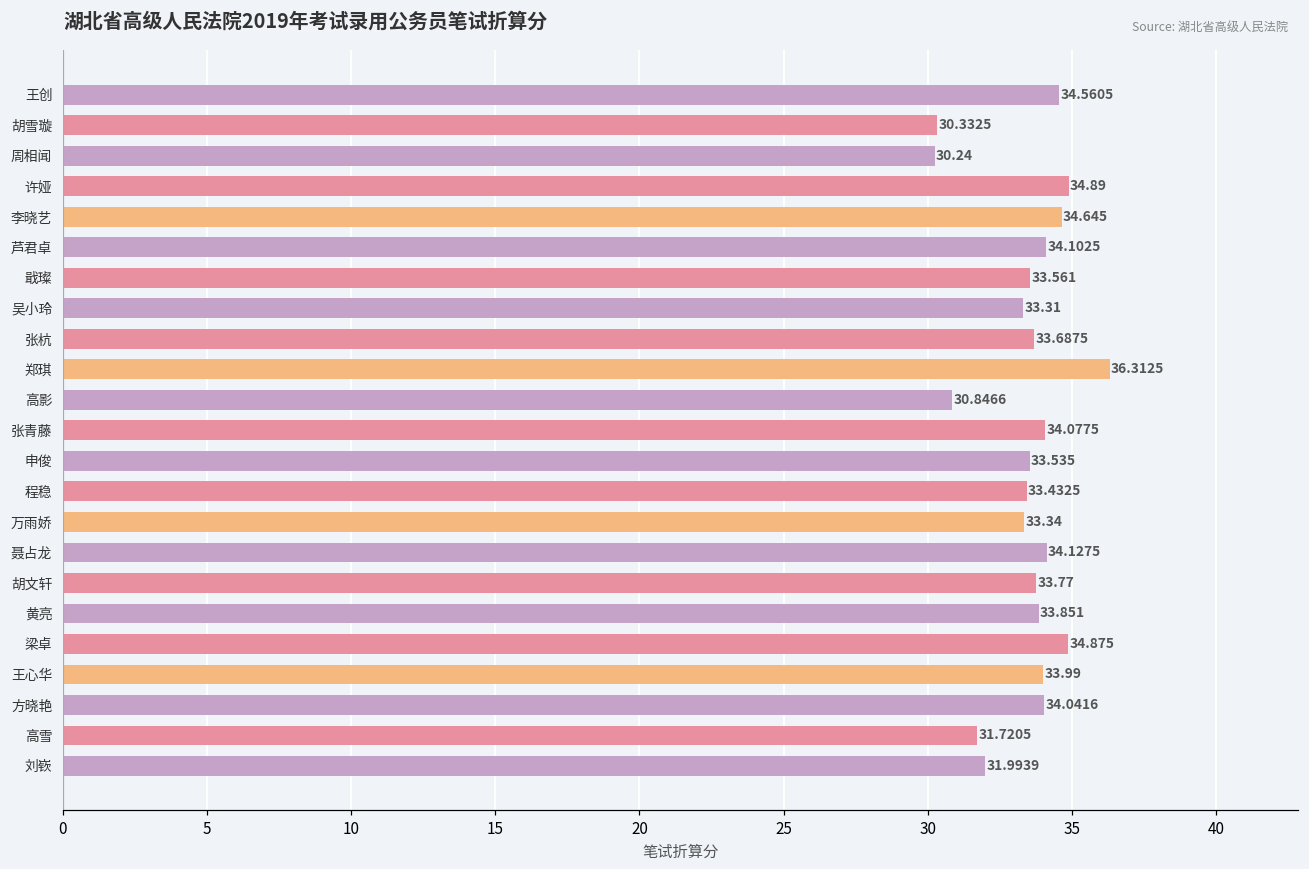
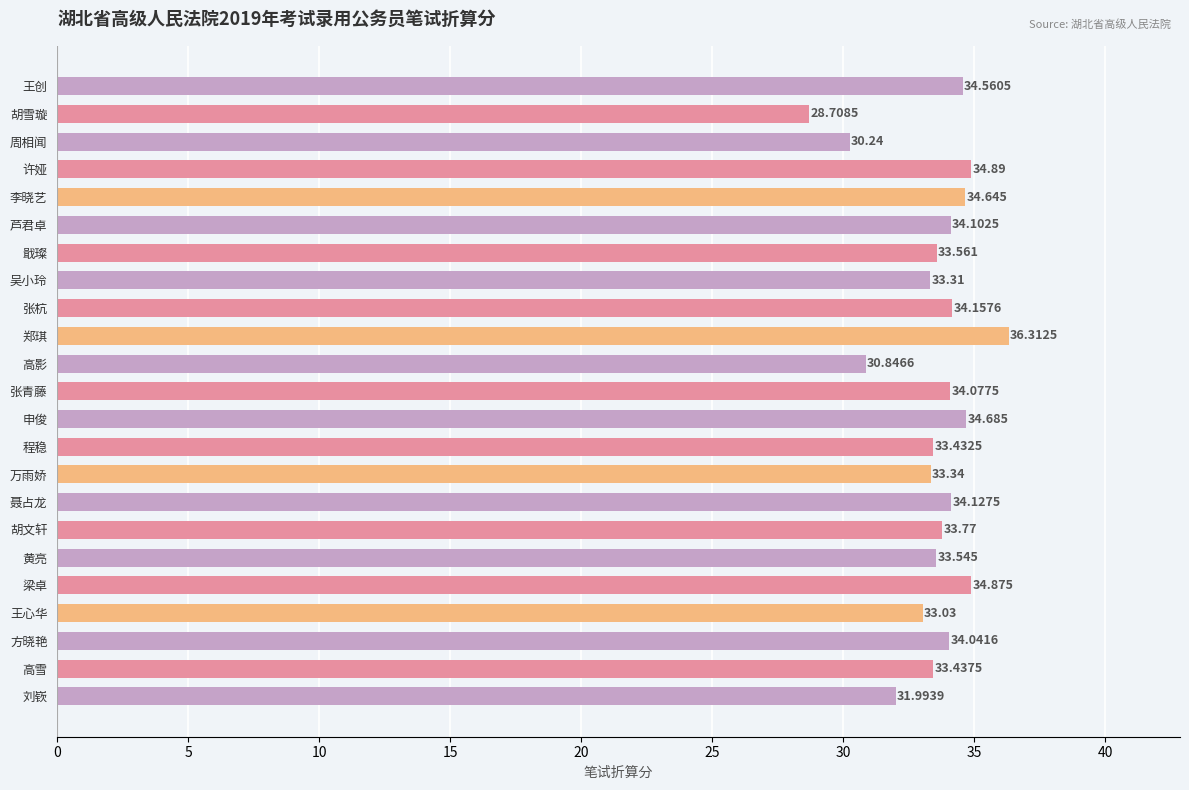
胡雪璇: 30.3325 -> 28.7085
张杭: 33.6875 -> 34.1576
申俊: 33.535 -> 34.685
黄亮: 33.851 -> 33.545
王心华: 33.99 -> 33.03
高雪: 31.7205 -> 33.4375
